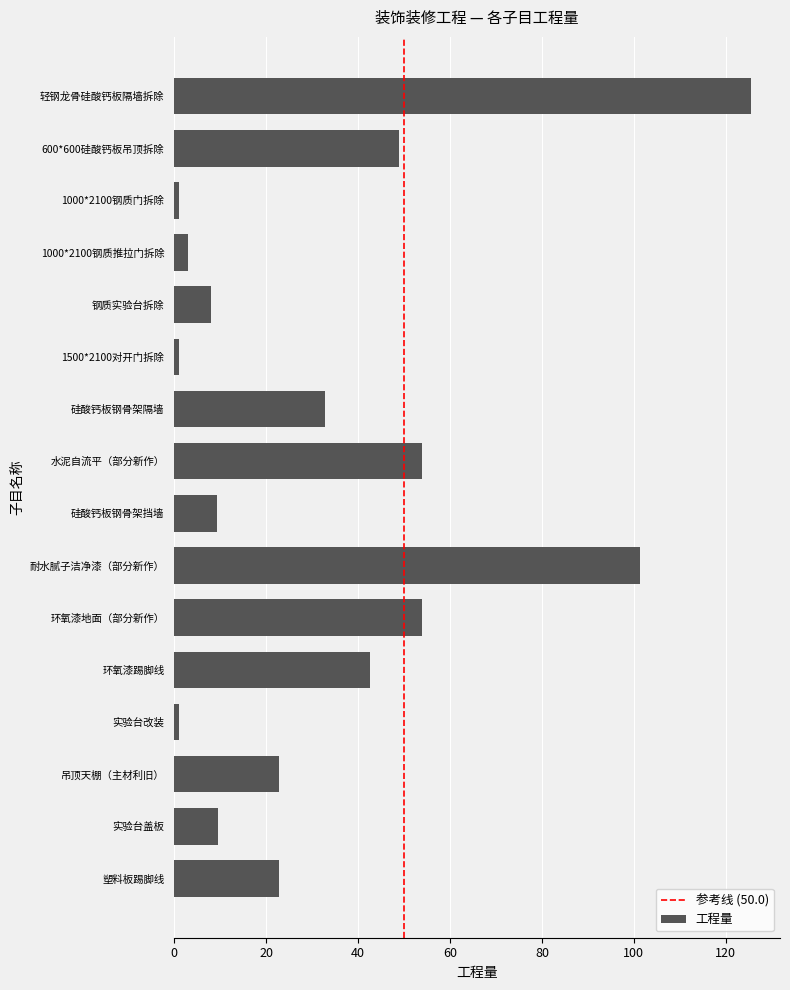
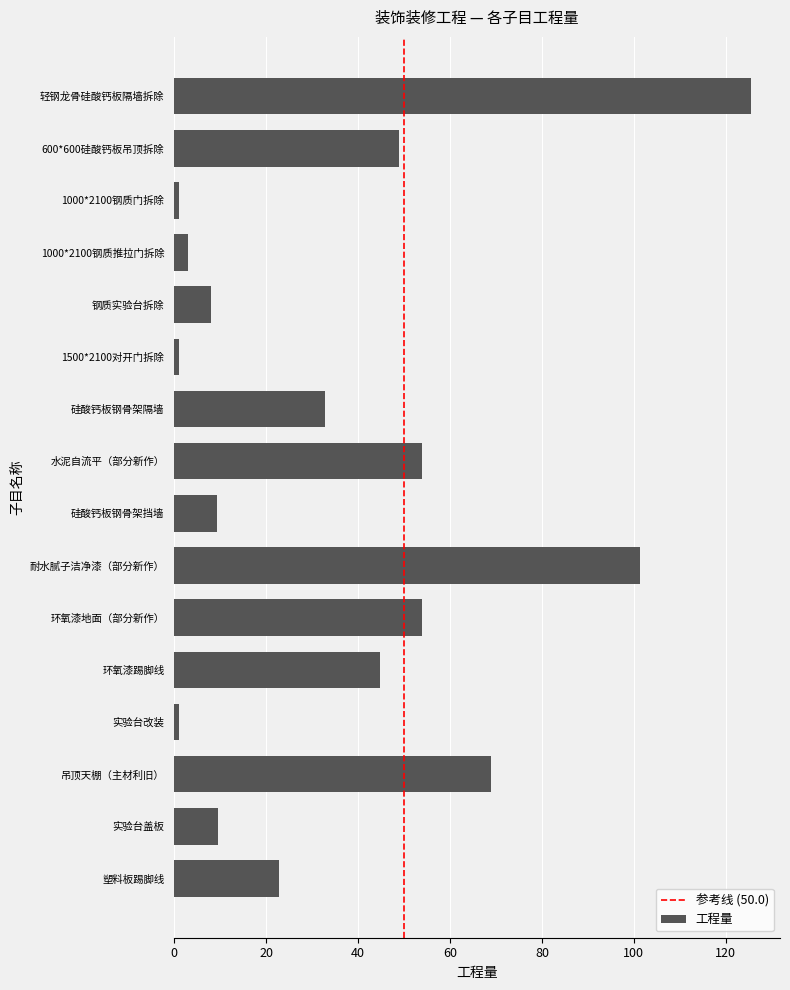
环氧漆踢脚线: 43 -> 45
吊顶天棚（主材利旧）: 23 -> 69
